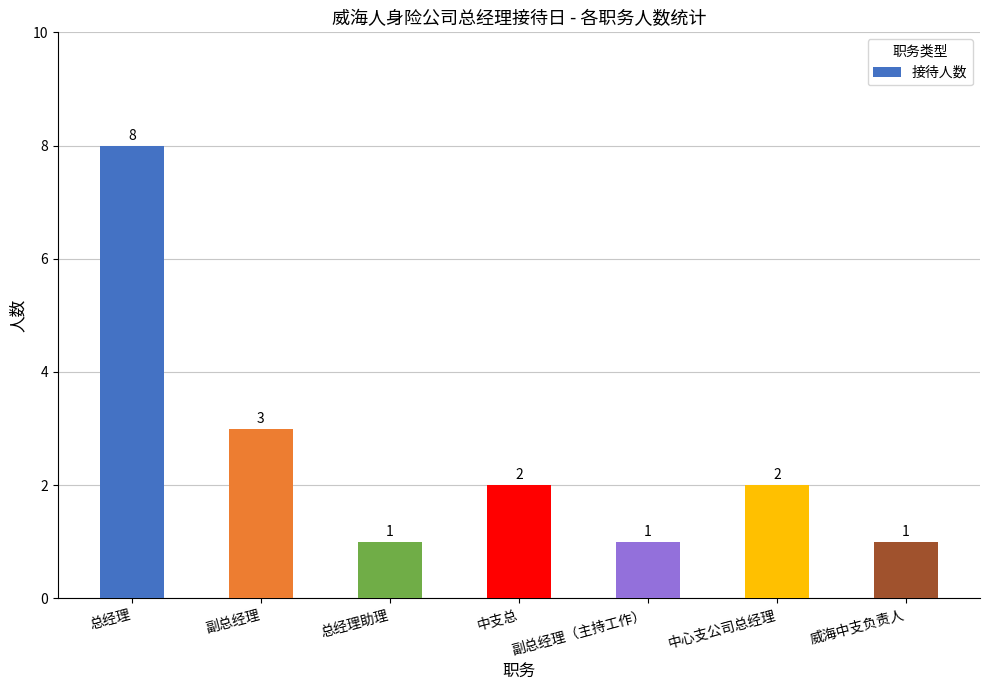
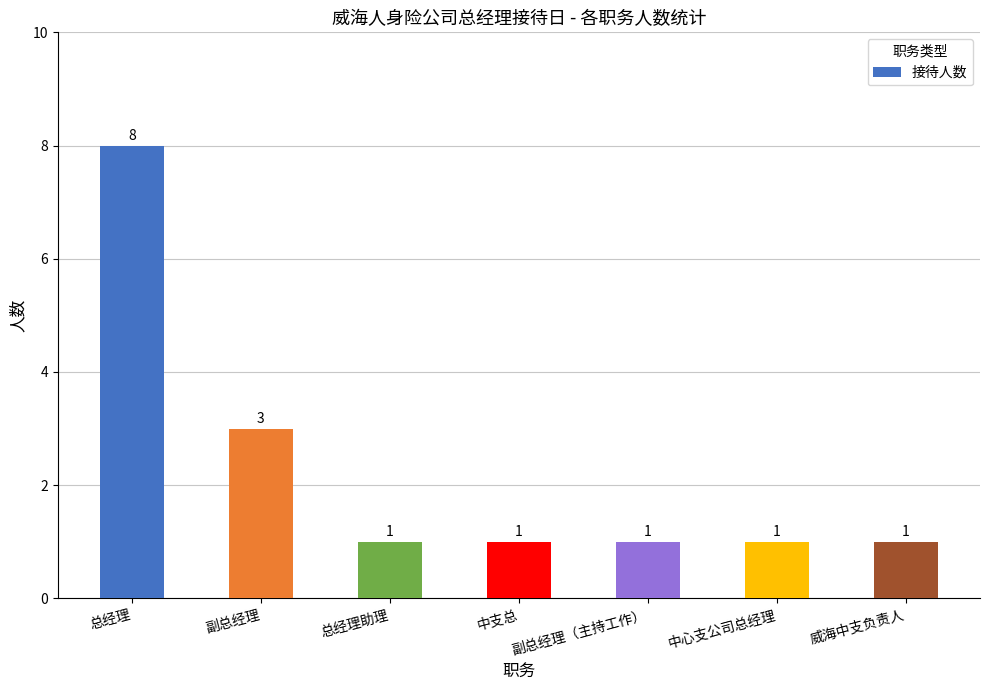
中支总: 2 -> 1
中心支公司总经理: 2 -> 1
